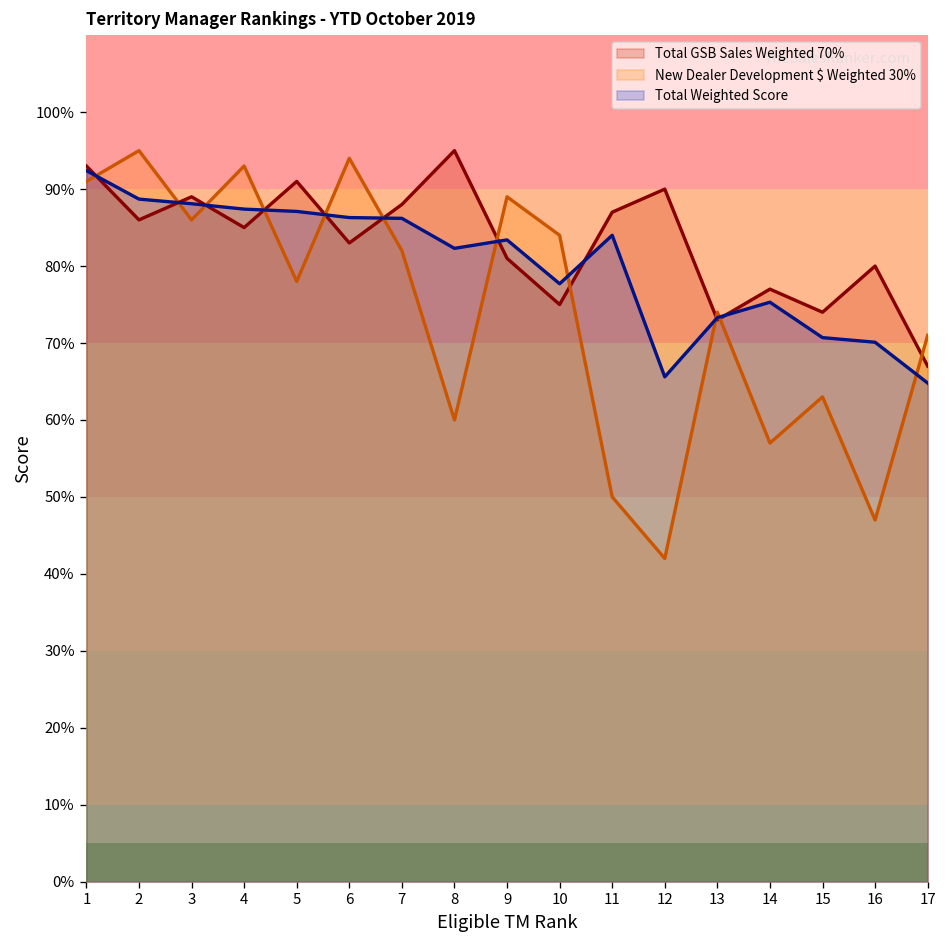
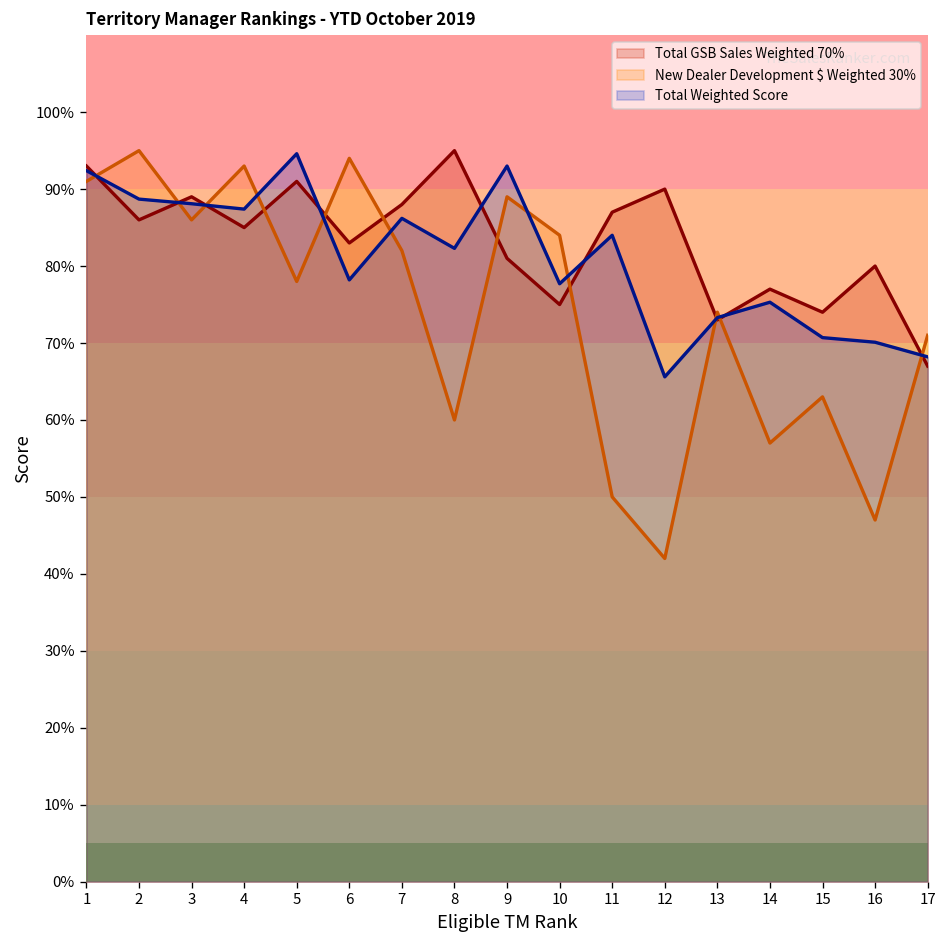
Total Weighted Score, 5: 87% -> 95%
Total Weighted Score, 6: 86% -> 78%
Total Weighted Score, 9: 83% -> 93%
Total Weighted Score, 17: 65% -> 68%
